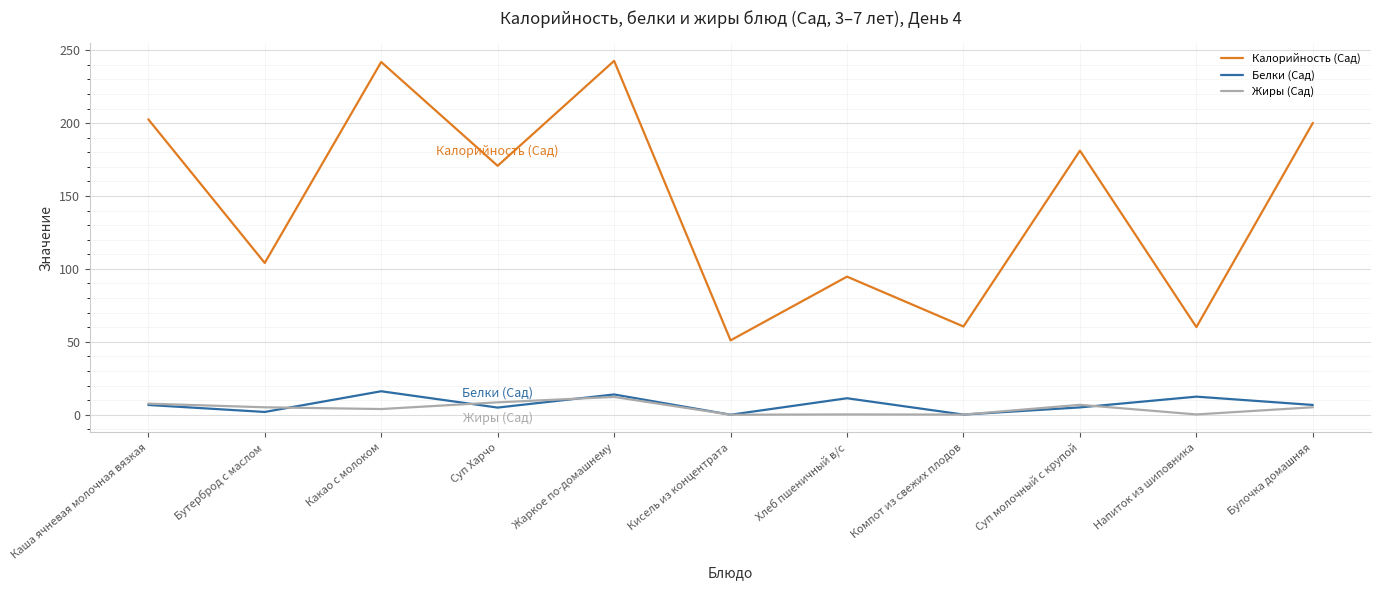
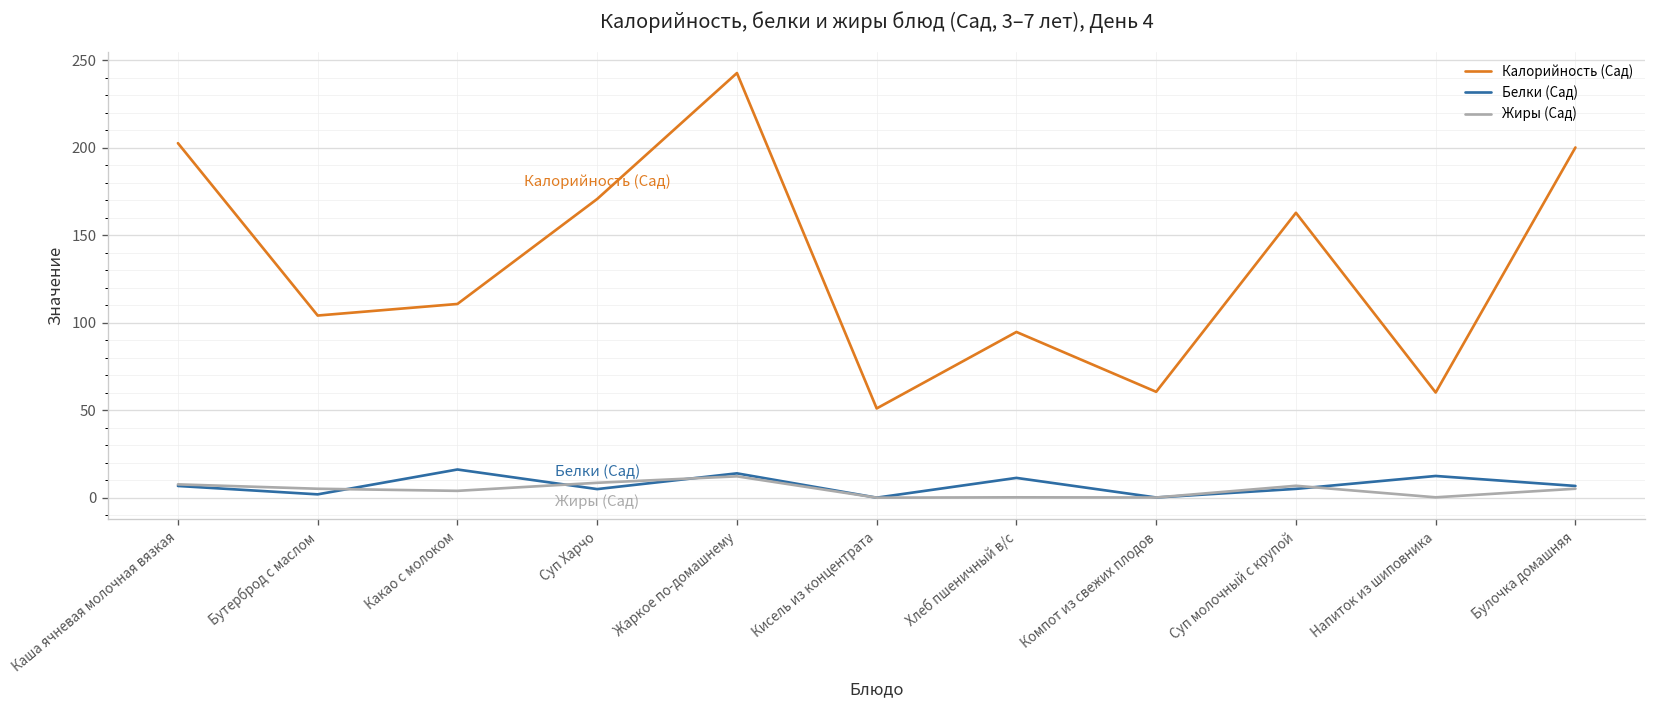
Калорийность (Сад), Какао с молоком: 242 -> 111
Калорийность (Сад), Суп молочный с крупой: 181 -> 163
